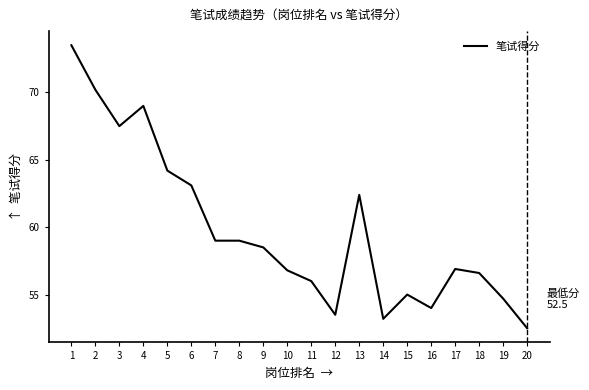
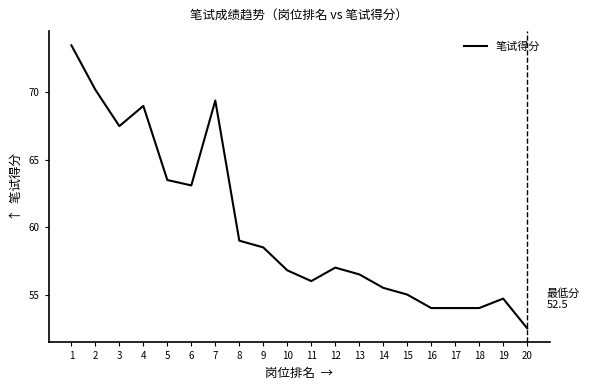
5: 64.2 -> 63.5
7: 59.0 -> 69.4
12: 53.5 -> 57.0
13: 62.4 -> 56.5
14: 53.2 -> 55.5
17: 56.9 -> 54.0
18: 56.6 -> 54.0
